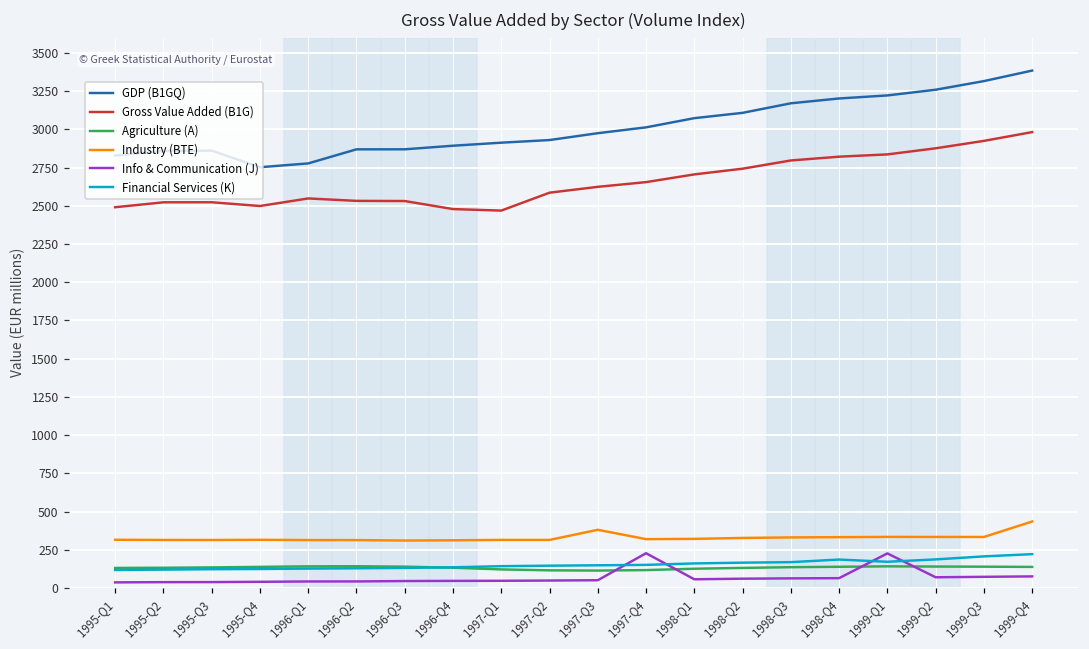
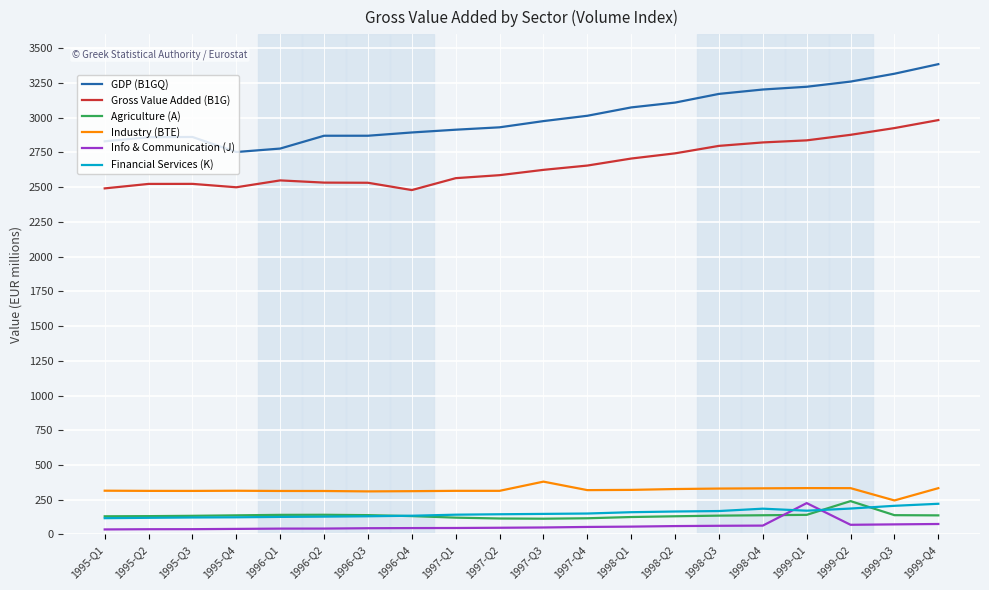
Gross Value Added (B1G), 1997-Q1: 2470 -> 2560
Info & Communication (J), 1997-Q4: 230 -> 50
Agriculture (A), 1999-Q2: 140 -> 240
Industry (BTE), 1999-Q3: 330 -> 250
Industry (BTE), 1999-Q4: 430 -> 330
